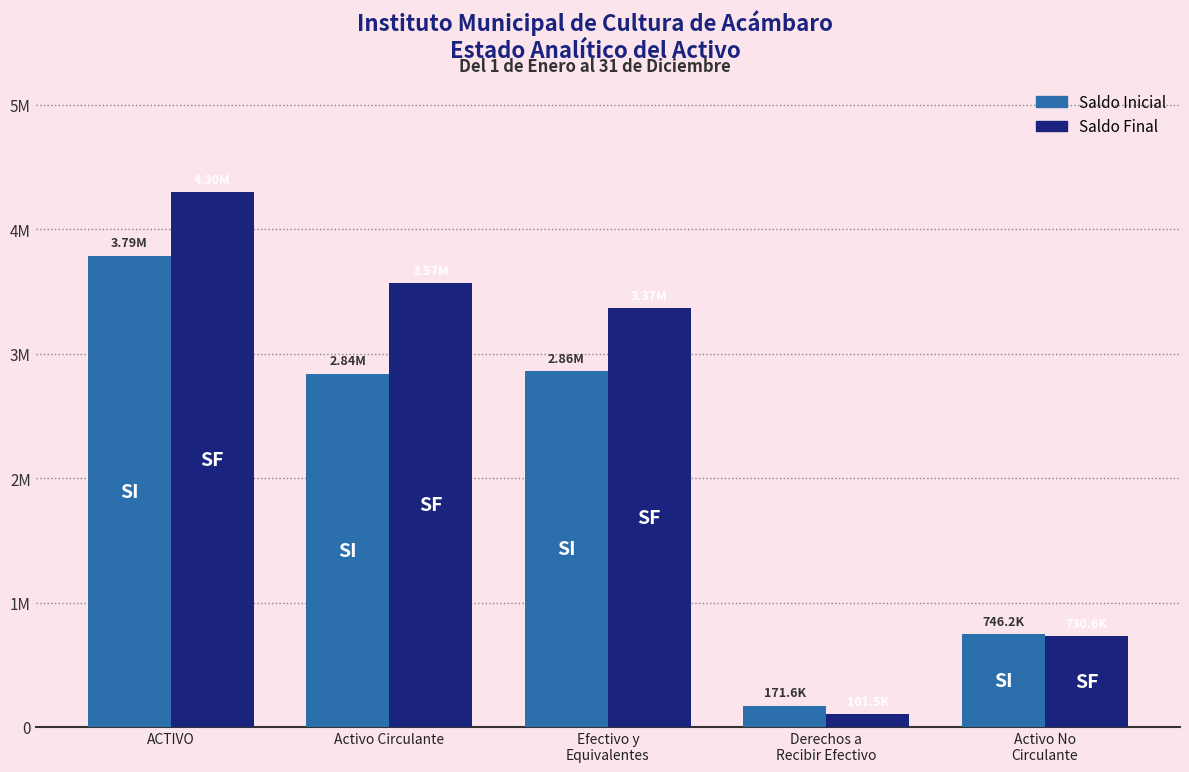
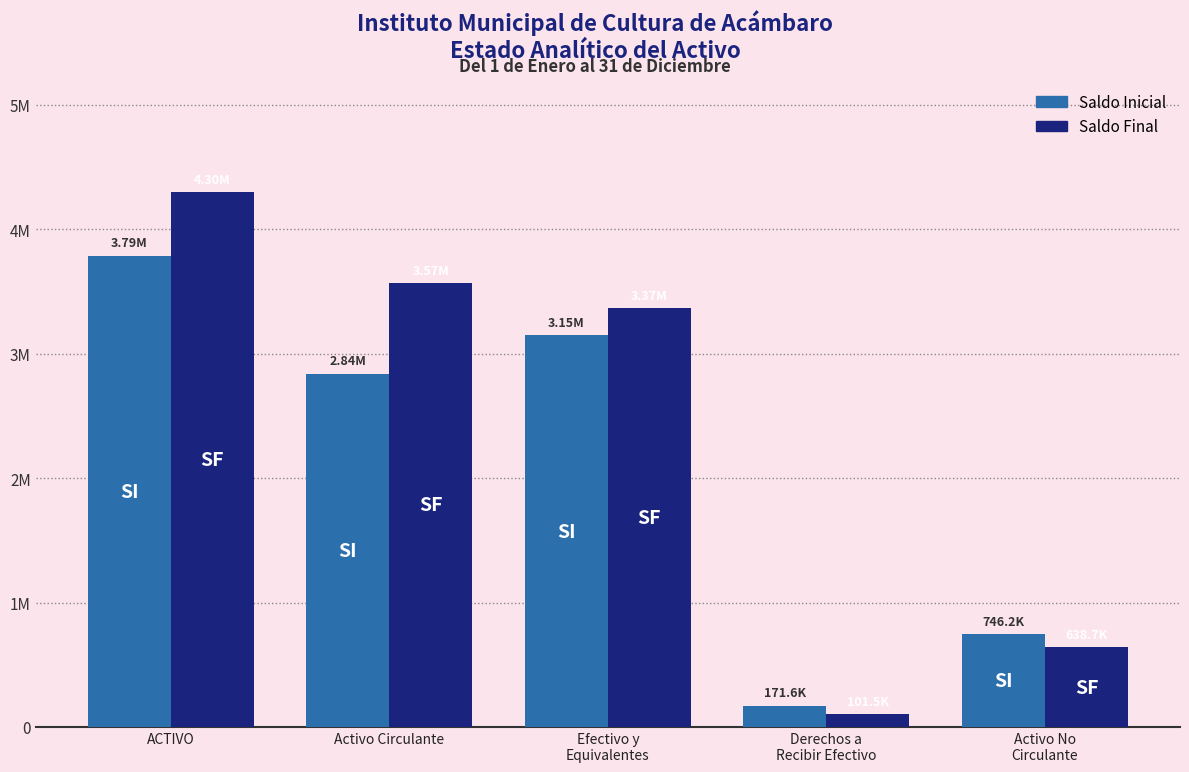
Saldo Inicial, Efectivo y Equivalentes: 2.86M -> 3.15M
Saldo Final, Activo No Circulante: 730000 -> 640000
